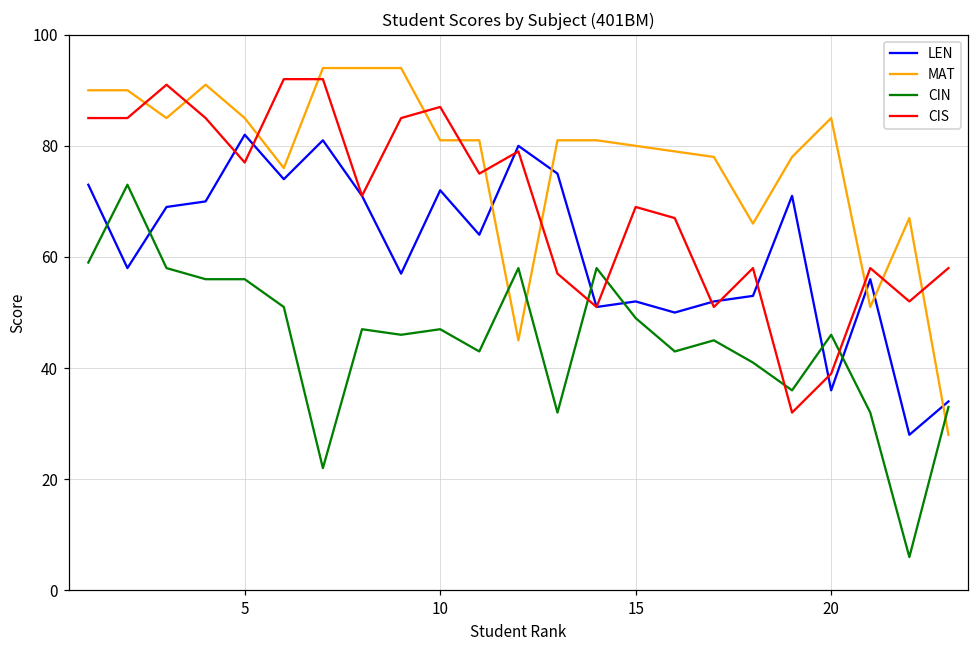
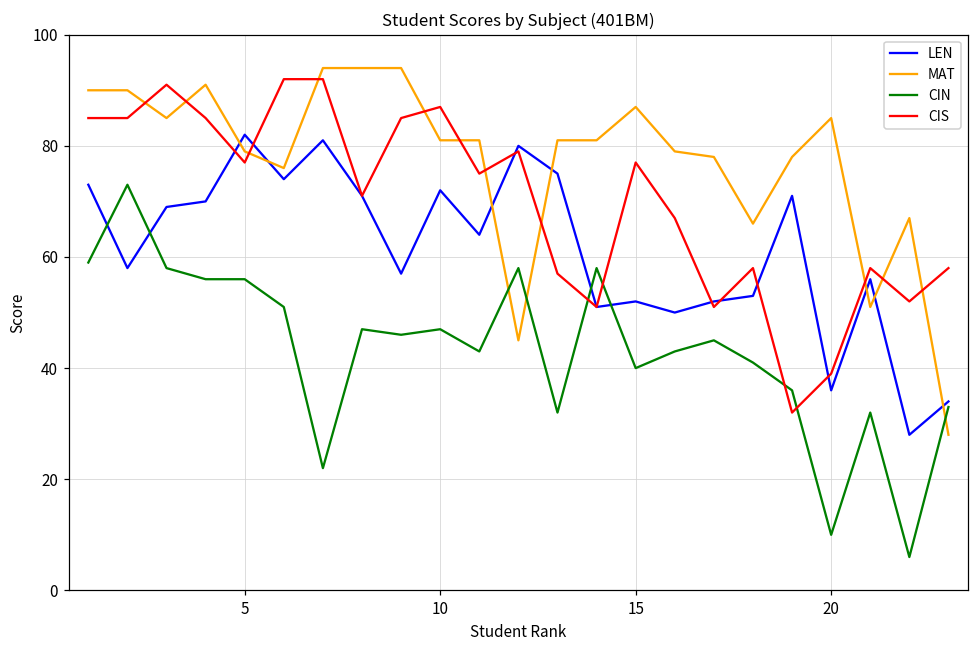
MAT, 5: 85 -> 79
MAT, 15: 80 -> 87
CIN, 15: 49 -> 40
CIS, 15: 69 -> 77
CIN, 20: 46 -> 10
